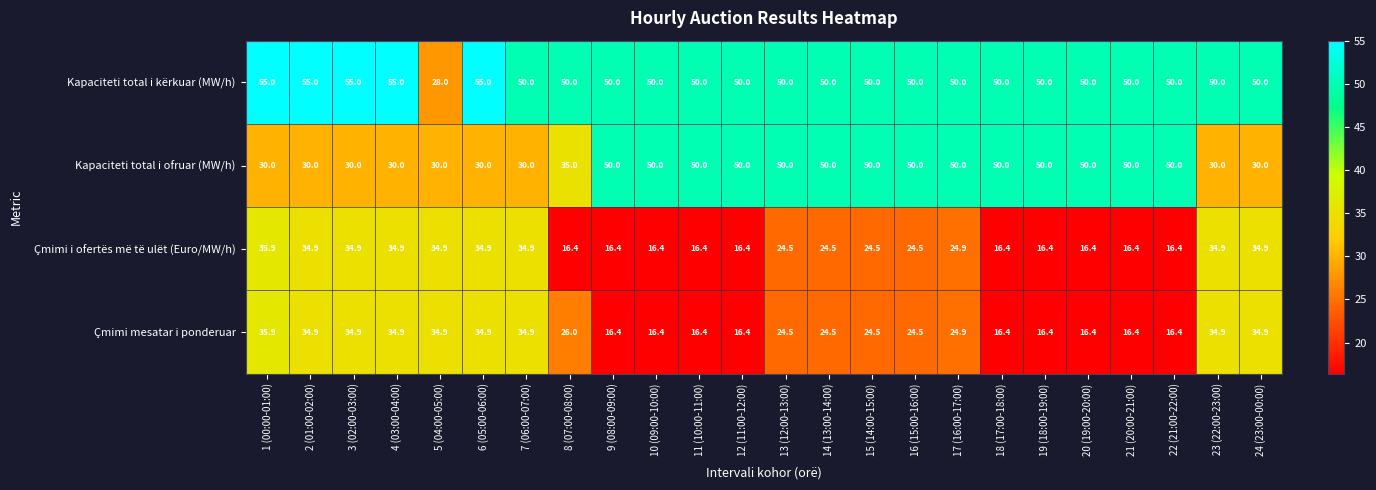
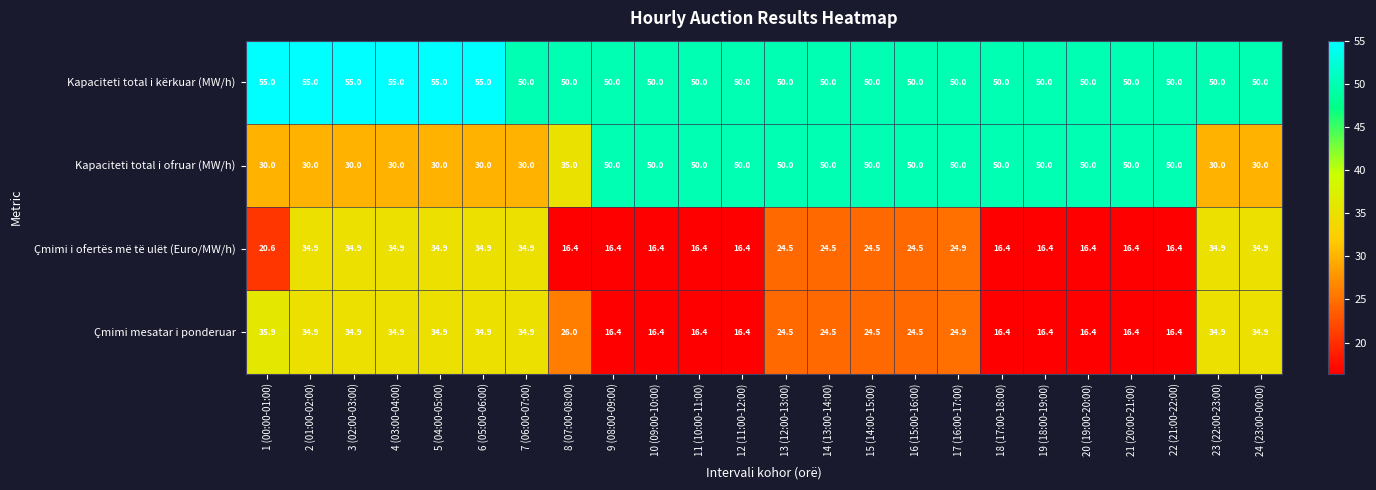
Kapaciteti total i kërkuar (MW/h), 5 (04:00-05:00): 28.0 -> 55.0
Çmimi i ofertës më të ulët (Euro/MW/h), 1 (00:00-01:00): 35.9 -> 20.6
